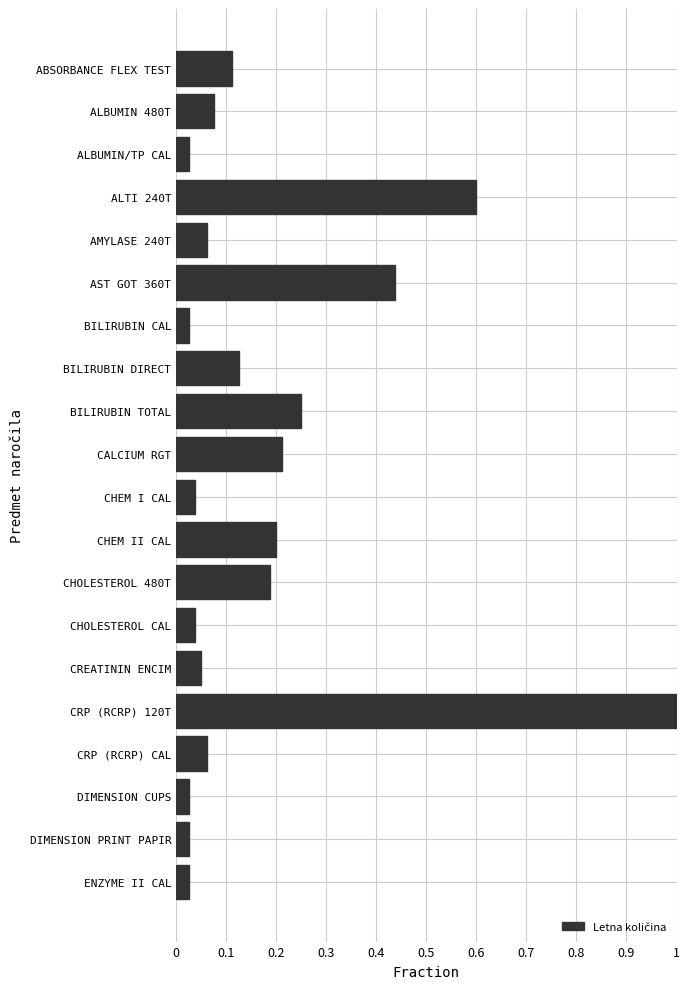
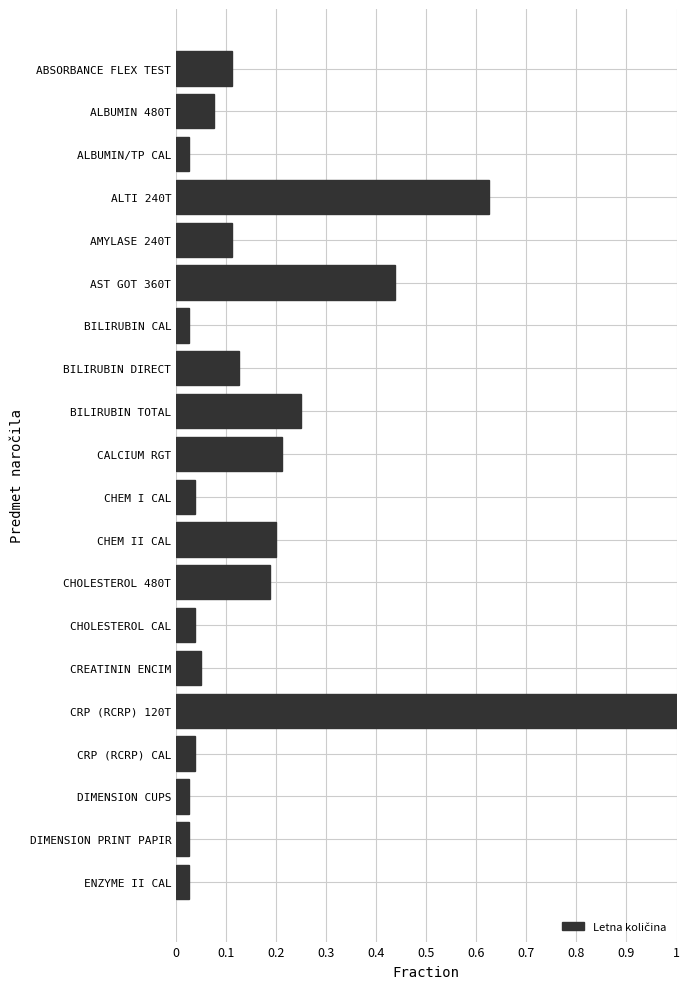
ALTI 240T: 0.60 -> 0.63
AMYLASE 240T: 0.06 -> 0.11
CRP (RCRP) CAL: 0.06 -> 0.04
